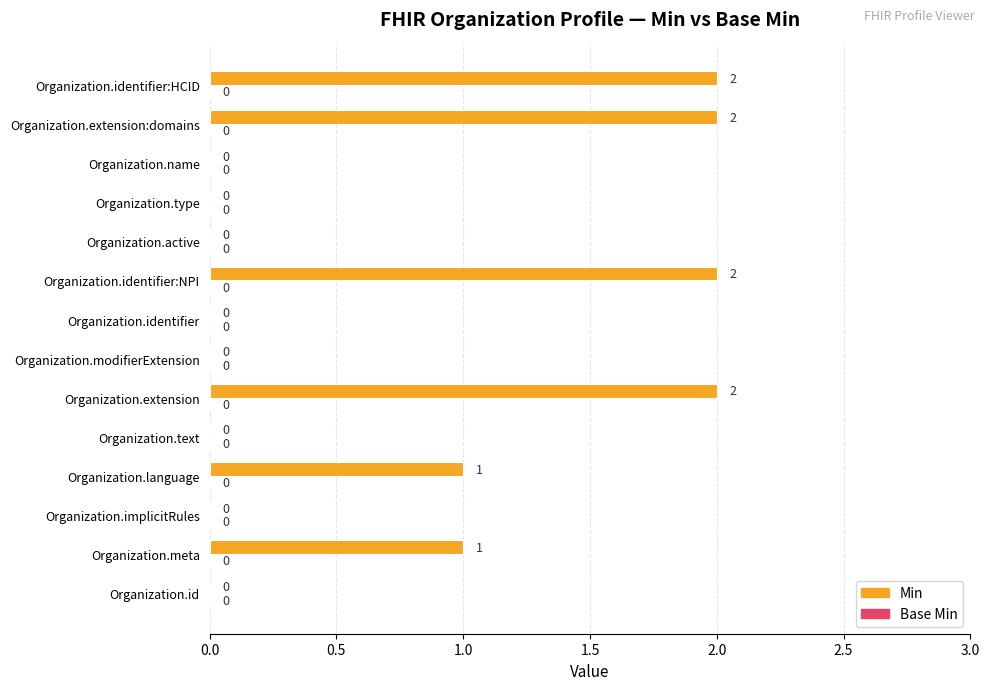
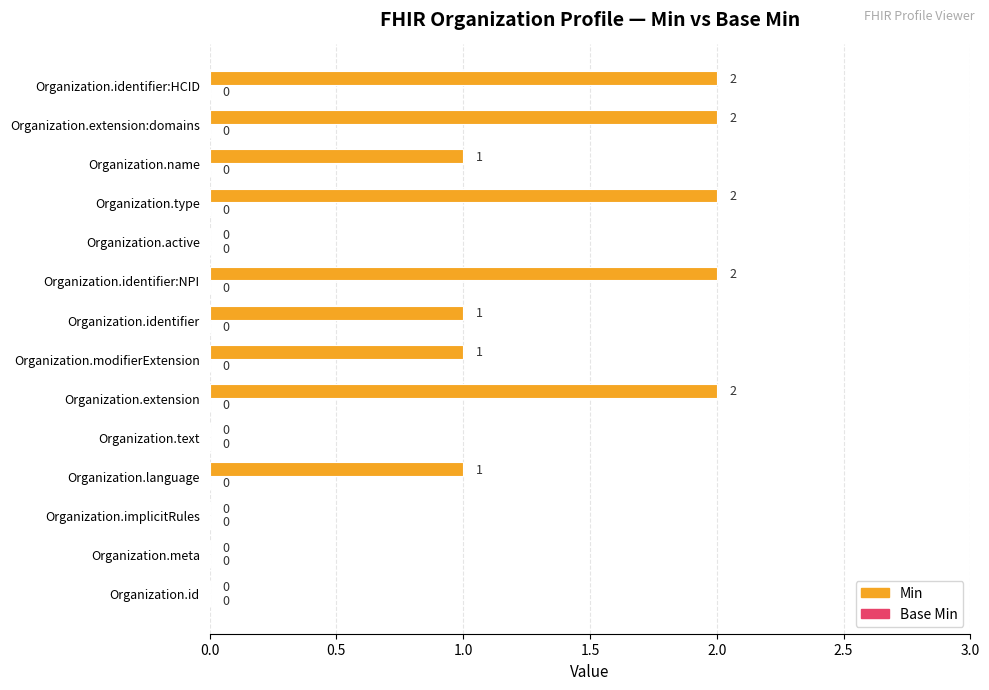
Min, Organization.name: 0 -> 1
Min, Organization.type: 0 -> 2
Min, Organization.identifier: 0 -> 1
Min, Organization.modifierExtension: 0 -> 1
Min, Organization.meta: 1 -> 0
